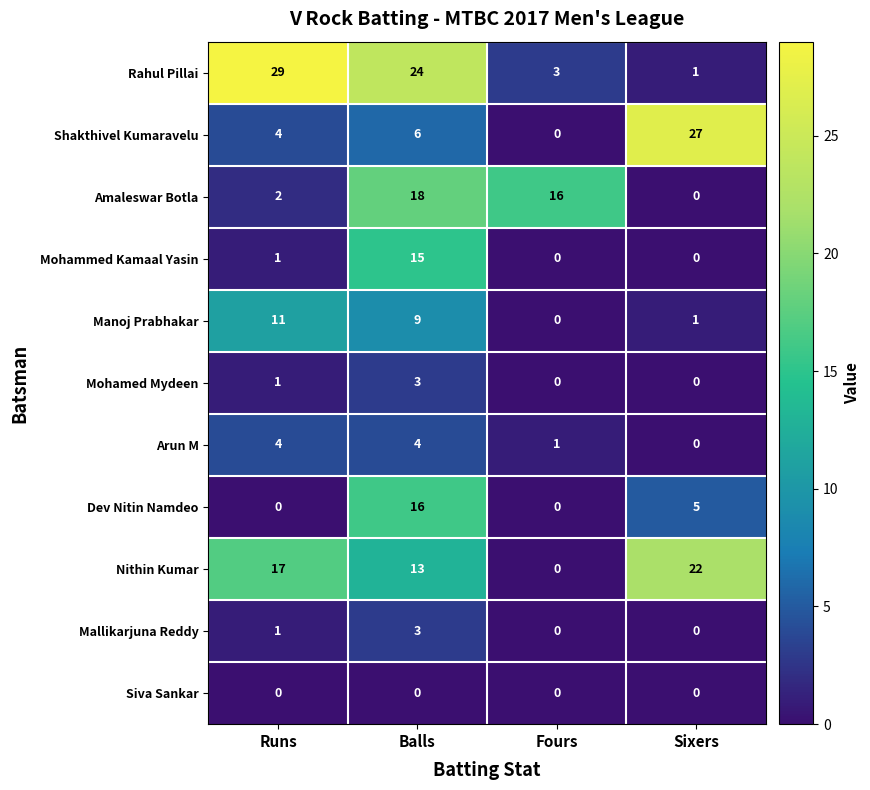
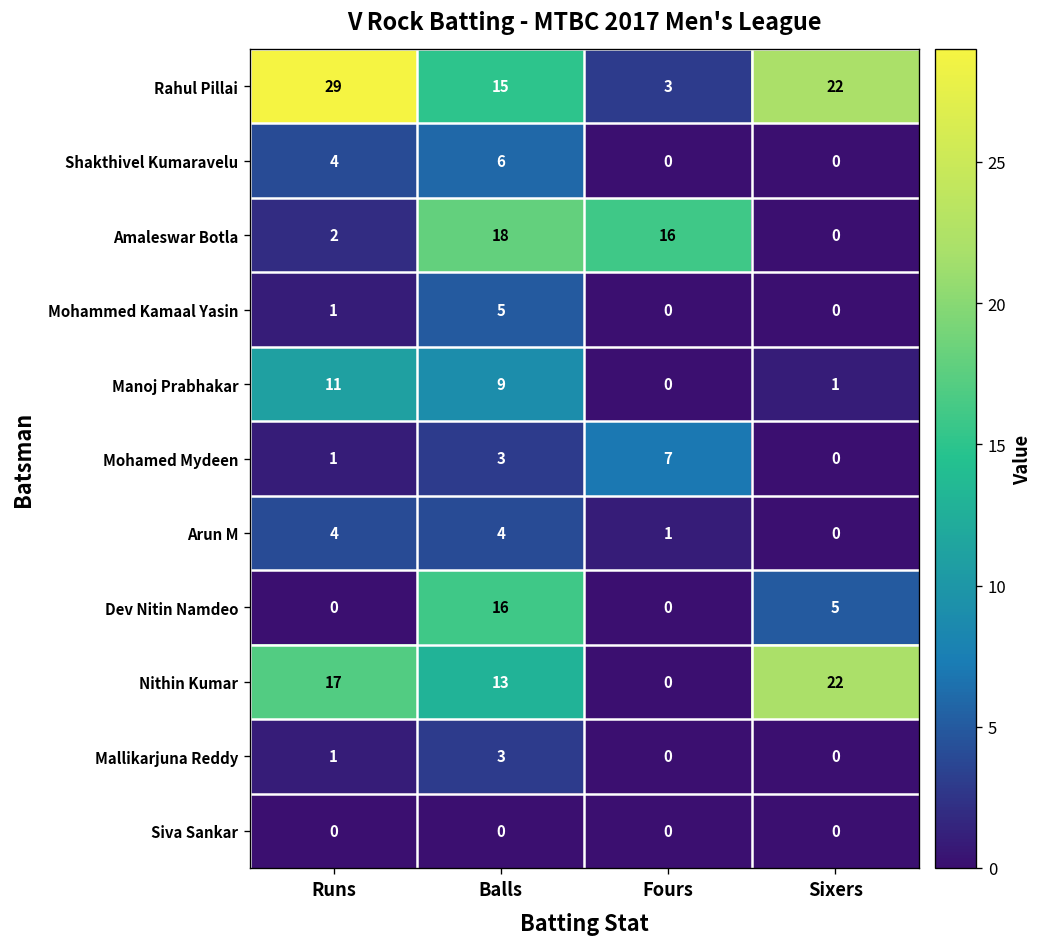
Rahul Pillai, Balls: 24 -> 15
Rahul Pillai, Sixers: 1 -> 22
Shakthivel Kumaravelu, Sixers: 27 -> 0
Mohammed Kamaal Yasin, Balls: 15 -> 5
Mohamed Mydeen, Fours: 0 -> 7
